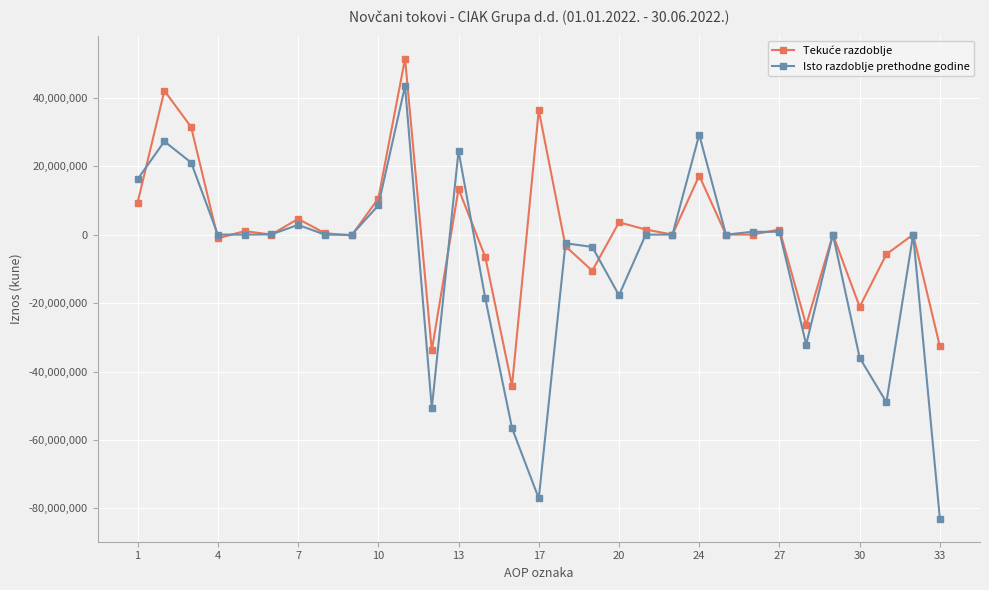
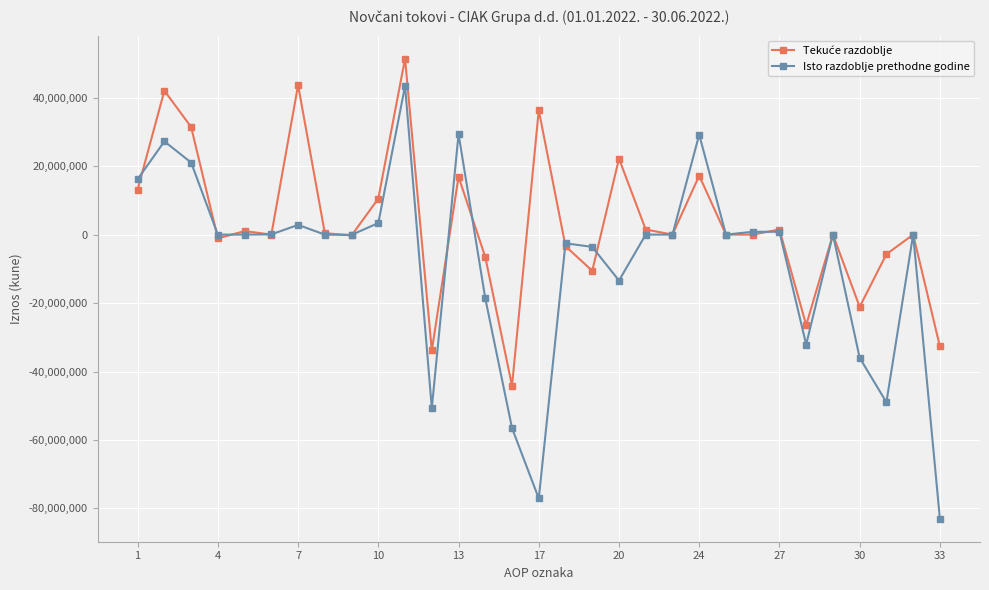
Tekuće razdoblje, 1: 9,000,000 -> 13,000,000
Tekuće razdoblje, 7: 5,000,000 -> 44,000,000
Isto razdoblje prethodne godine, 10: 9,000,000 -> 3,000,000
Tekuće razdoblje, 13: 13,000,000 -> 17,000,000
Isto razdoblje prethodne godine, 13: 24,000,000 -> 29,000,000
Tekuće razdoblje, 20: 4,000,000 -> 22,000,000
Isto razdoblje prethodne godine, 20: -18,000,000 -> -13,000,000
